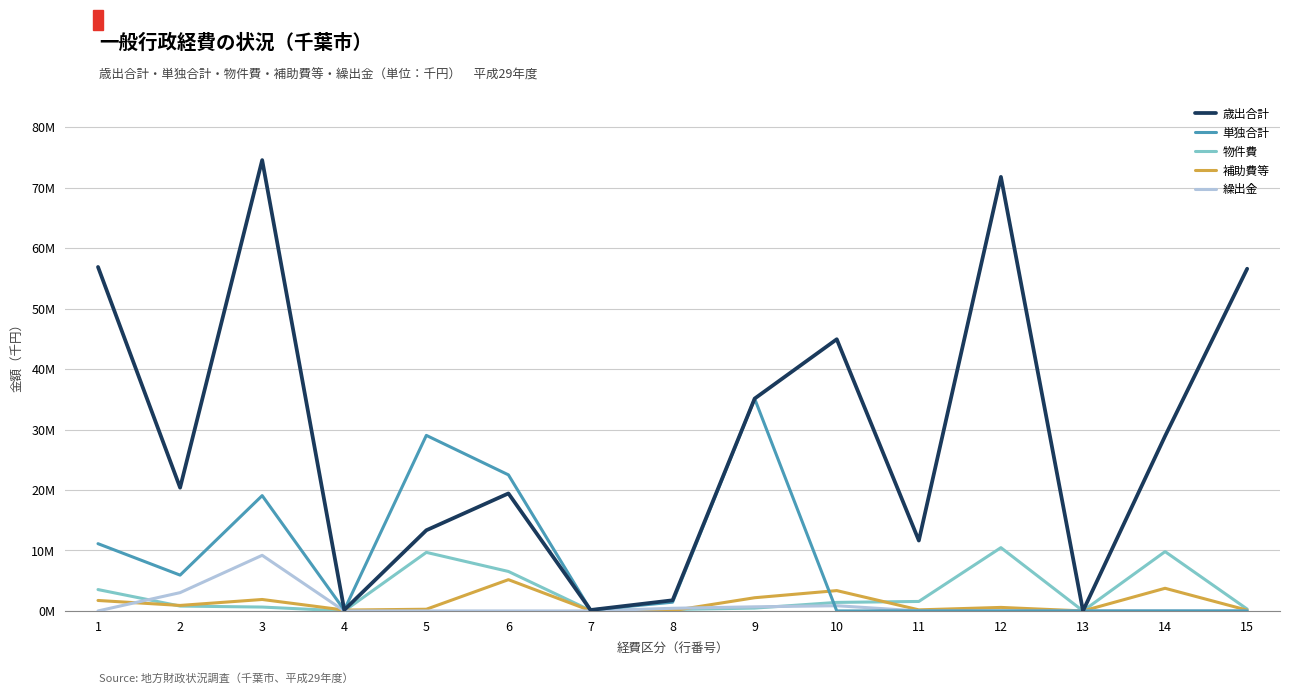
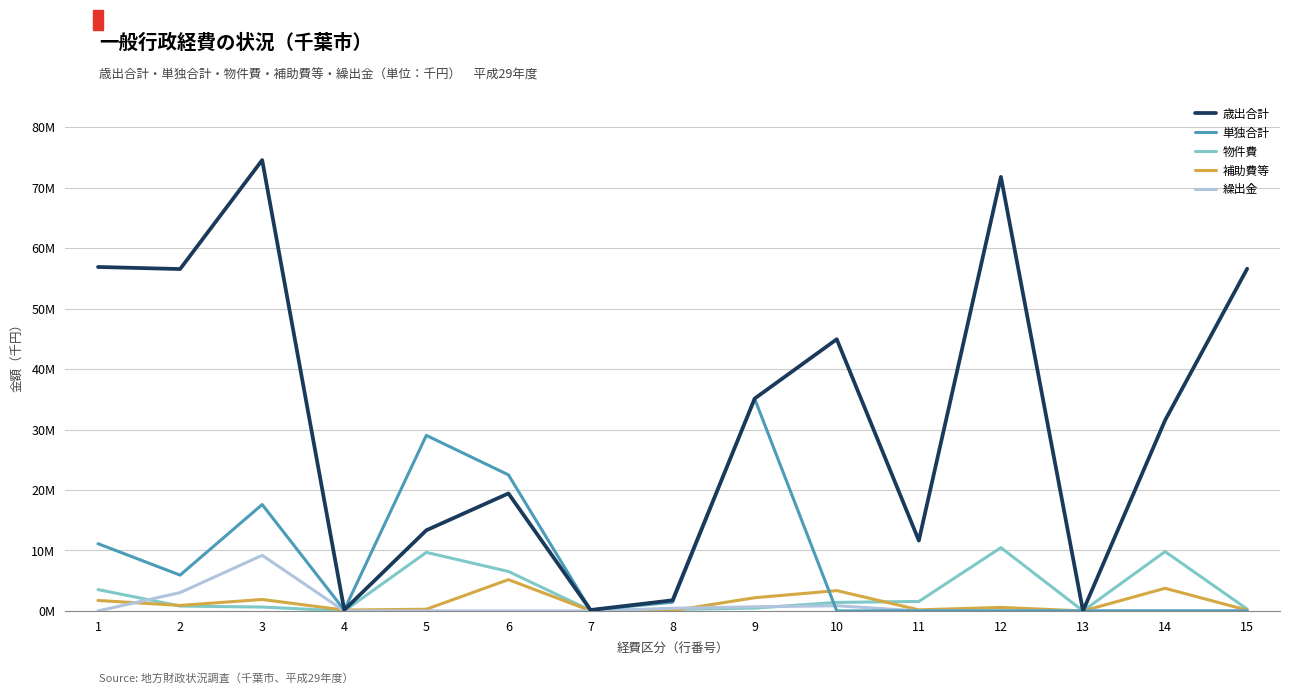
歳出合計, 2: 20000000 -> 57000000
単独合計, 3: 19000000 -> 18000000
歳出合計, 14: 29000000 -> 32000000
